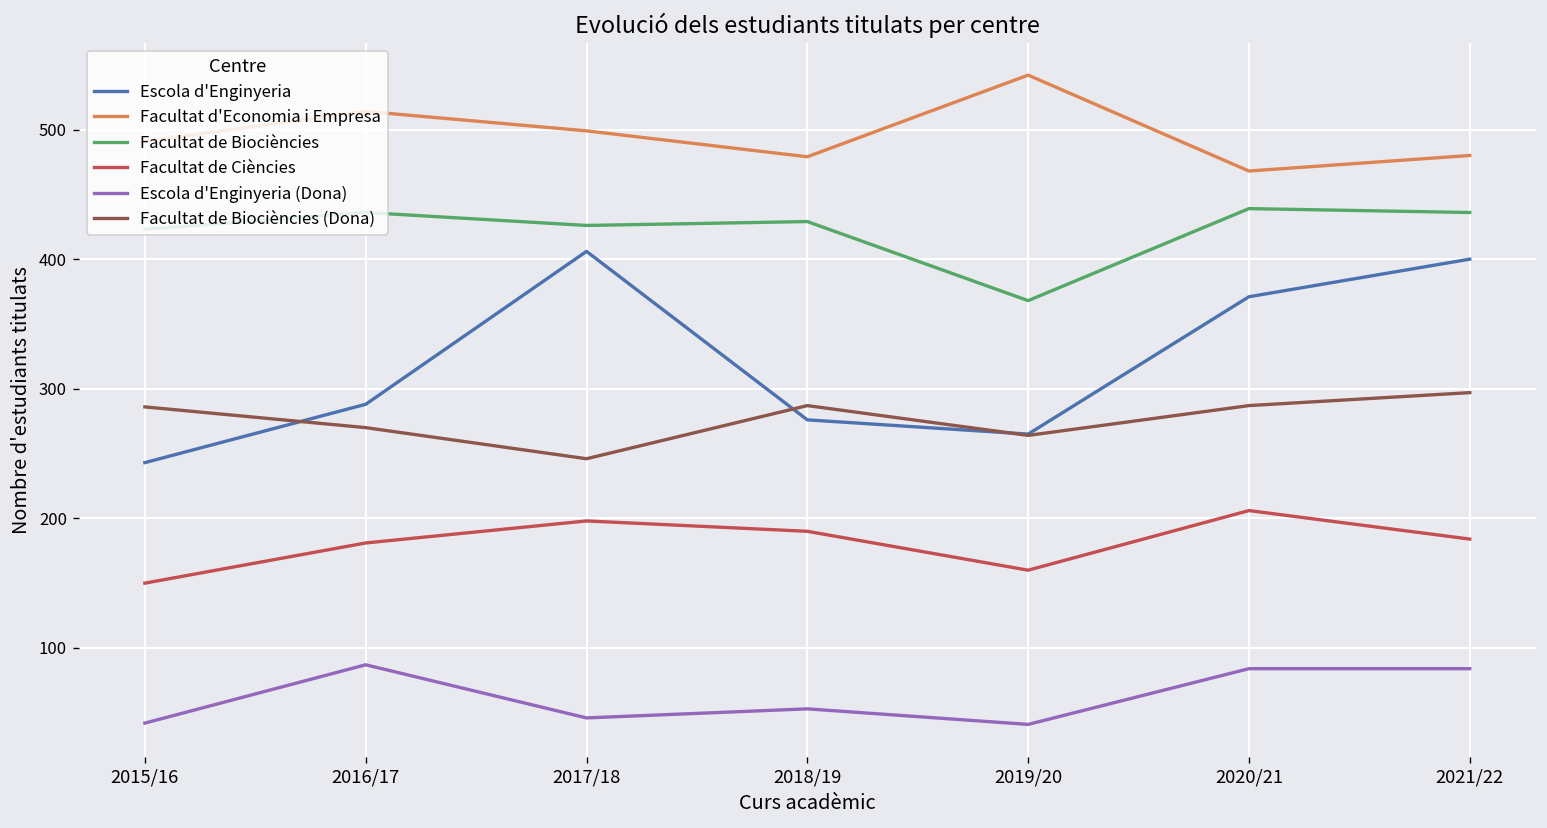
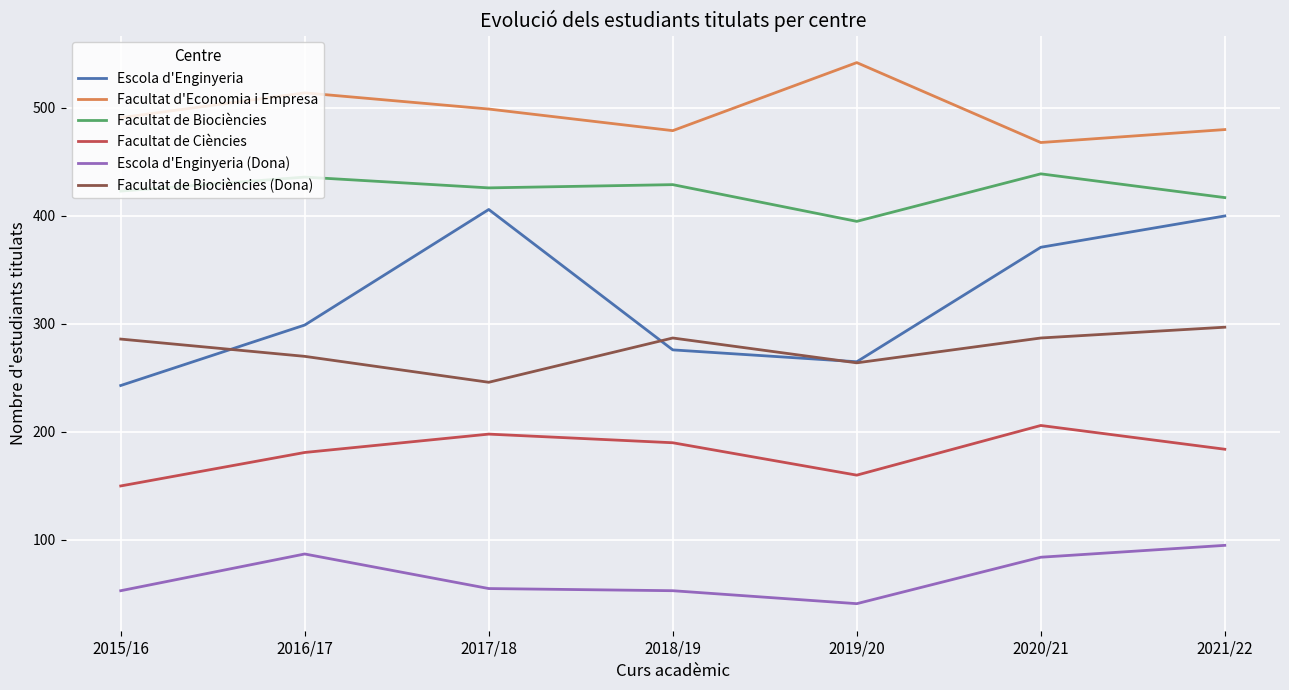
Escola d'Enginyeria (Dona), 2015/16: 42 -> 53
Escola d'Enginyeria, 2016/17: 288 -> 299
Escola d'Enginyeria (Dona), 2017/18: 46 -> 55
Facultat de Biociències, 2019/20: 368 -> 395
Facultat de Biociències, 2021/22: 436 -> 417
Escola d'Enginyeria (Dona), 2021/22: 84 -> 95
